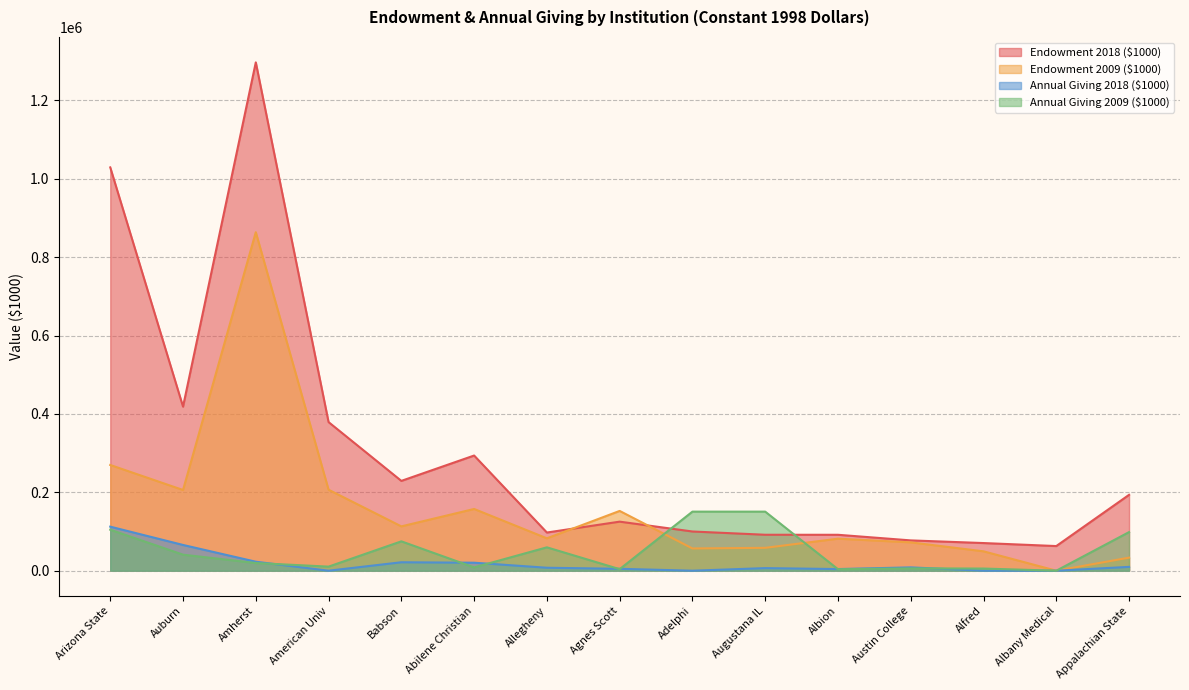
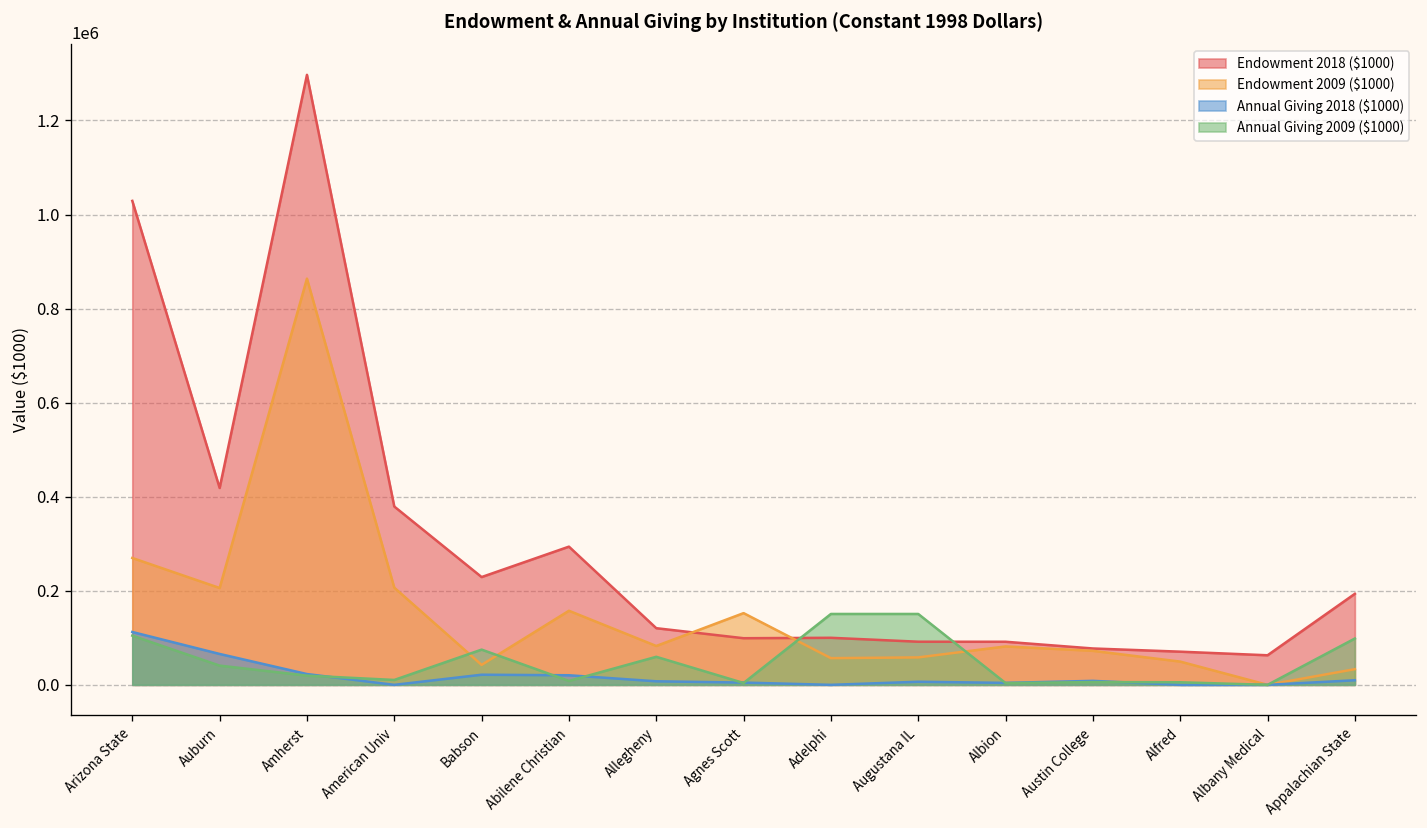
Endowment 2009 ($1000), Babson: 110000 -> 40000
Endowment 2018 ($1000), Allegheny: 100000 -> 120000
Endowment 2018 ($1000), Agnes Scott: 130000 -> 100000
